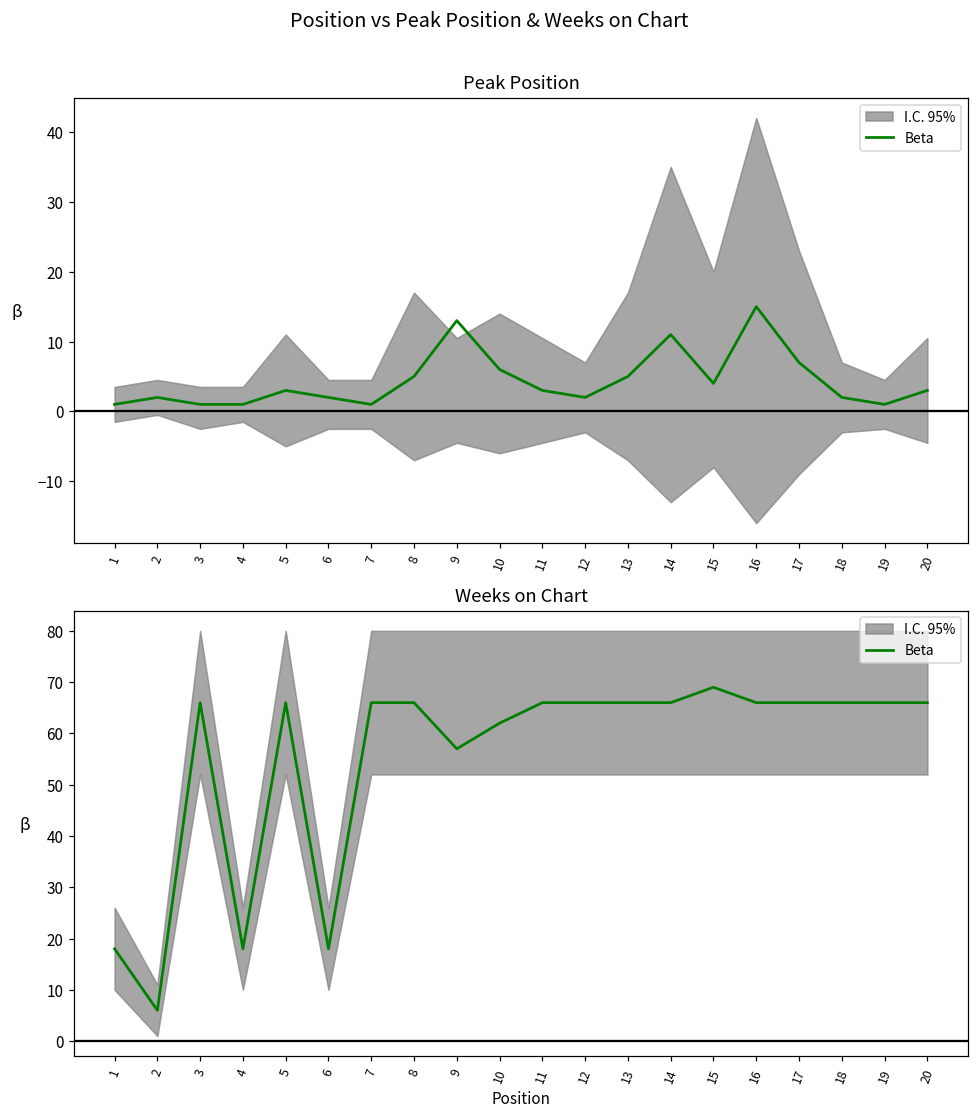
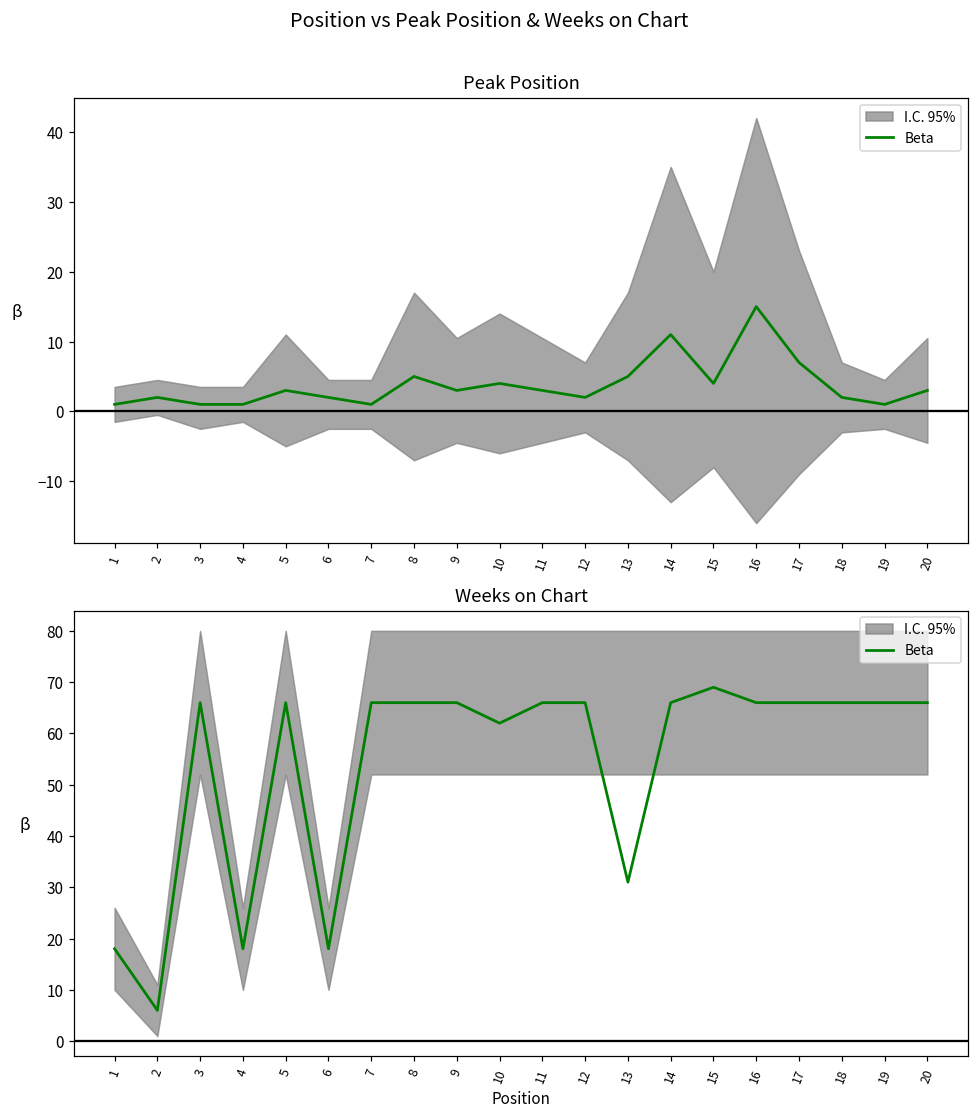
Peak Position, Beta, 9: 13 -> 3
Peak Position, Beta, 10: 6 -> 4
Weeks on Chart, Beta, 9: 57 -> 66
Weeks on Chart, Beta, 13: 66 -> 31
